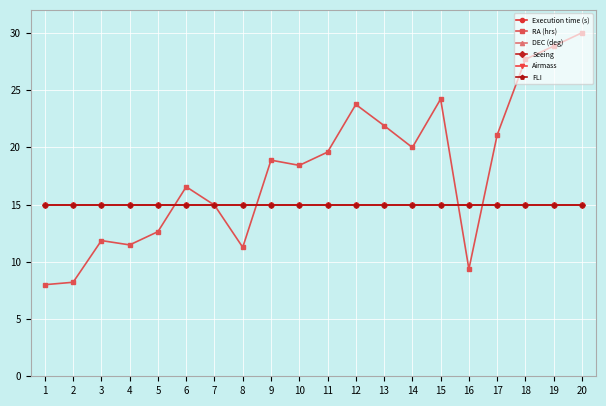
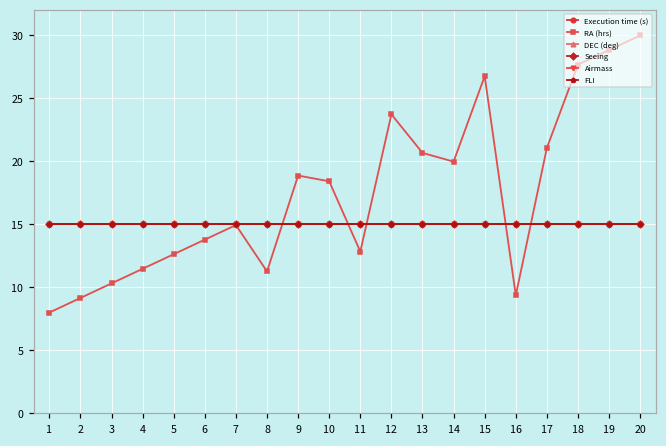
RA (hrs), 2: 8.2 -> 9.2
RA (hrs), 3: 11.9 -> 10.3
RA (hrs), 6: 16.6 -> 13.8
RA (hrs), 11: 19.6 -> 12.8
RA (hrs), 13: 21.9 -> 20.7
RA (hrs), 15: 24.2 -> 26.8
